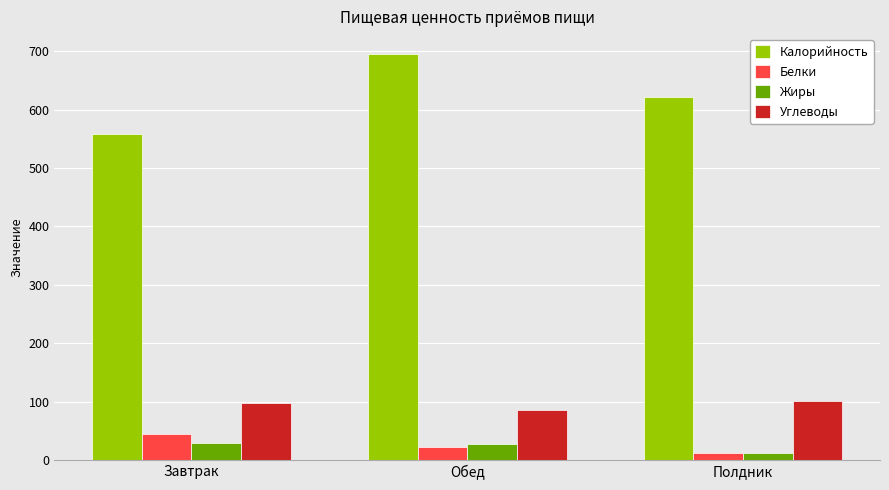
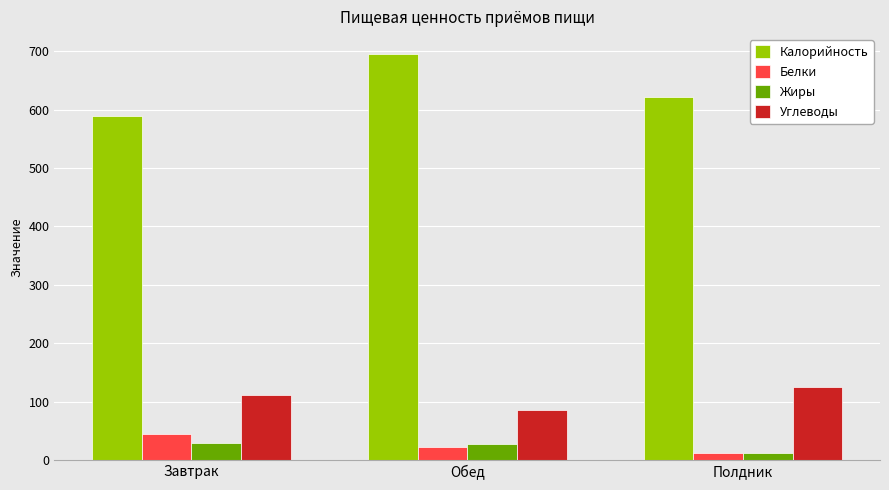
Калорийность, Завтрак: 560 -> 590
Углеводы, Завтрак: 100 -> 110
Углеводы, Полдник: 100 -> 120
